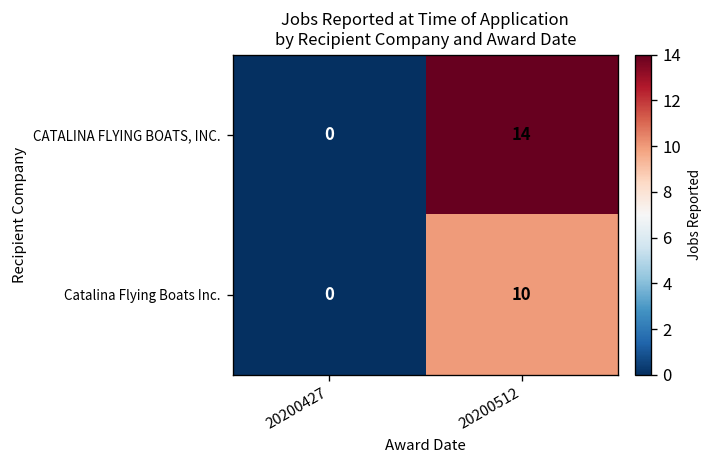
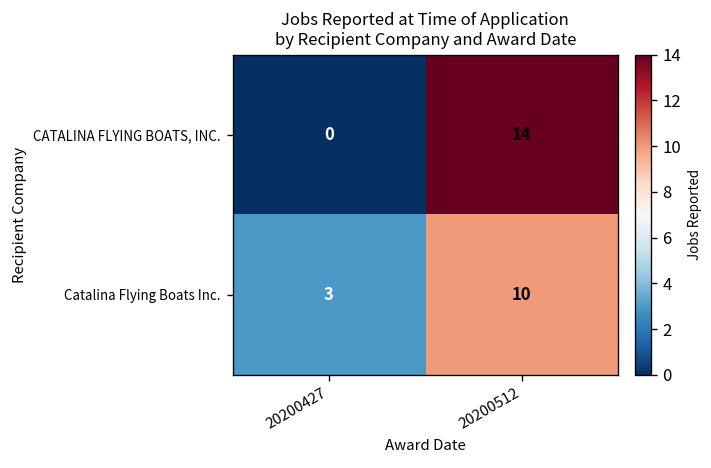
Catalina Flying Boats Inc., 20200427: 0 -> 3
